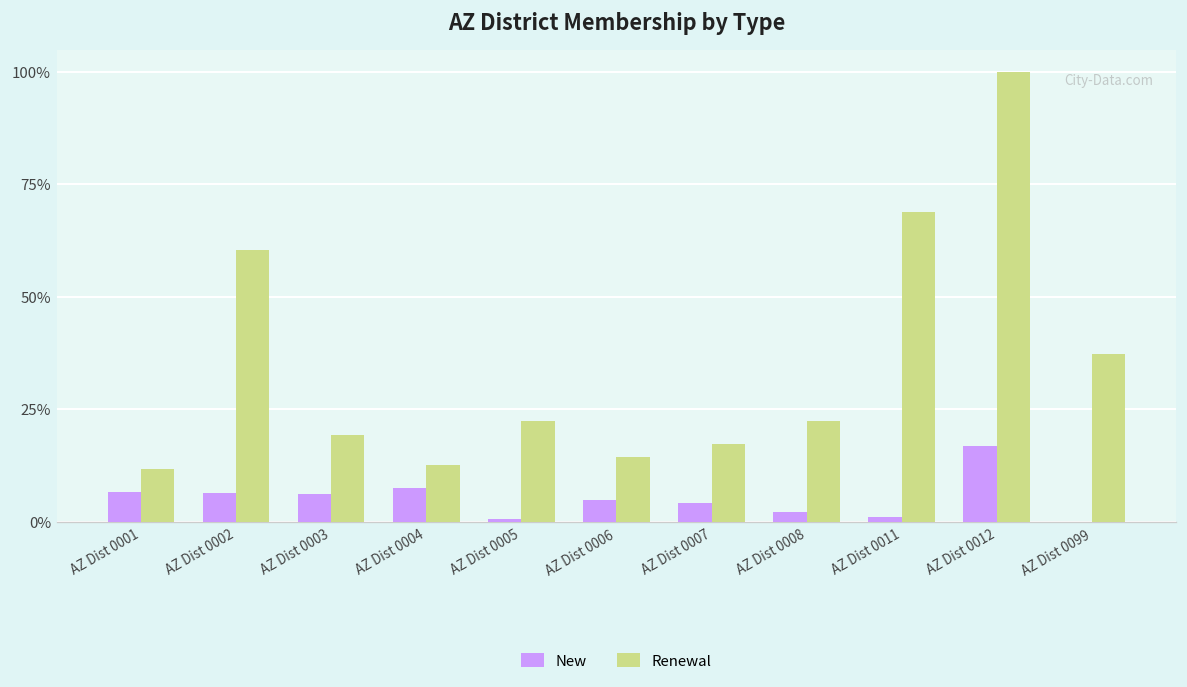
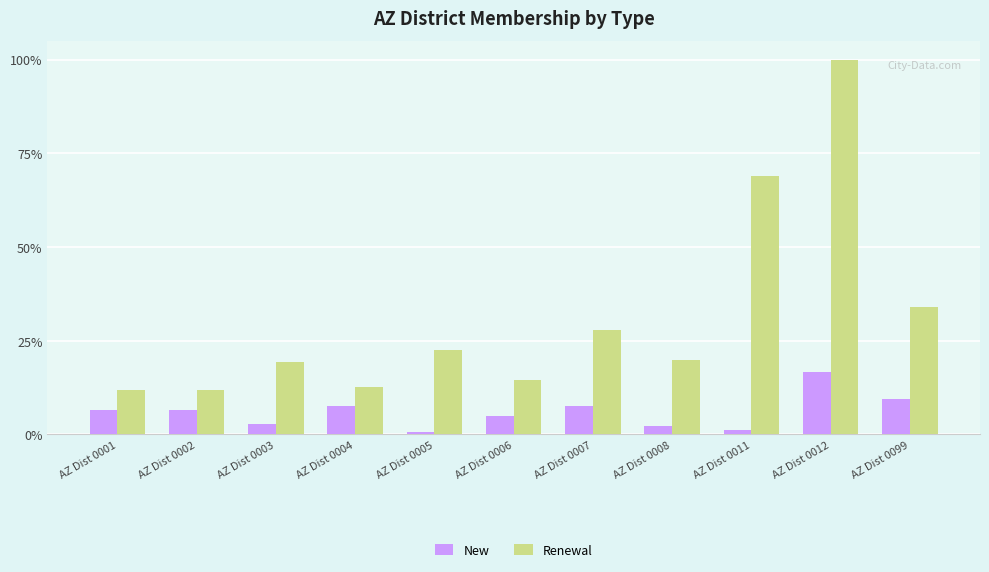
Renewal, AZ Dist 0002: 60% -> 12%
New, AZ Dist 0003: 6% -> 3%
New, AZ Dist 0007: 4% -> 7%
Renewal, AZ Dist 0007: 17% -> 28%
Renewal, AZ Dist 0008: 23% -> 20%
New, AZ Dist 0099: 0% -> 9%
Renewal, AZ Dist 0099: 37% -> 34%
